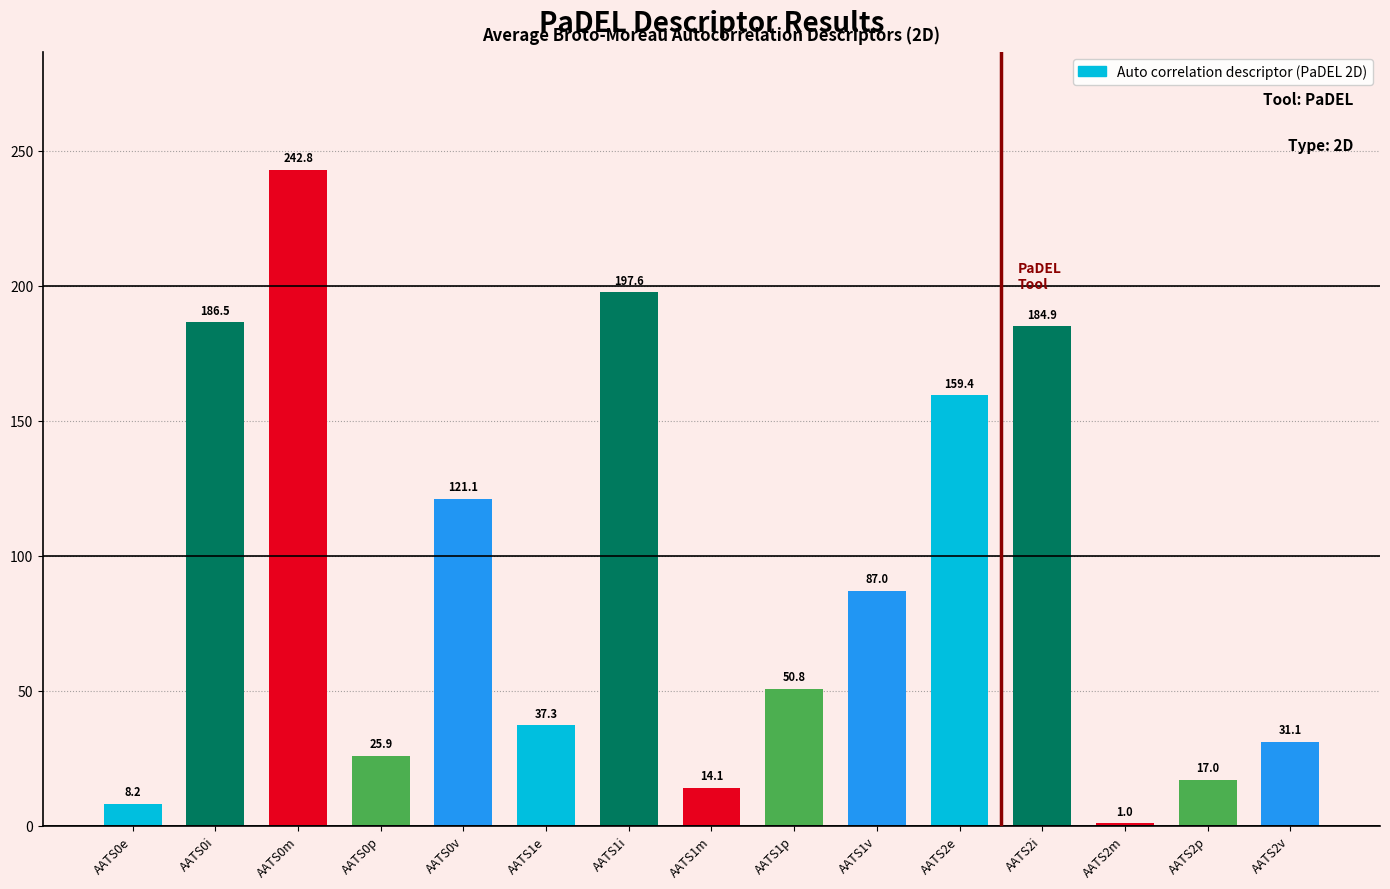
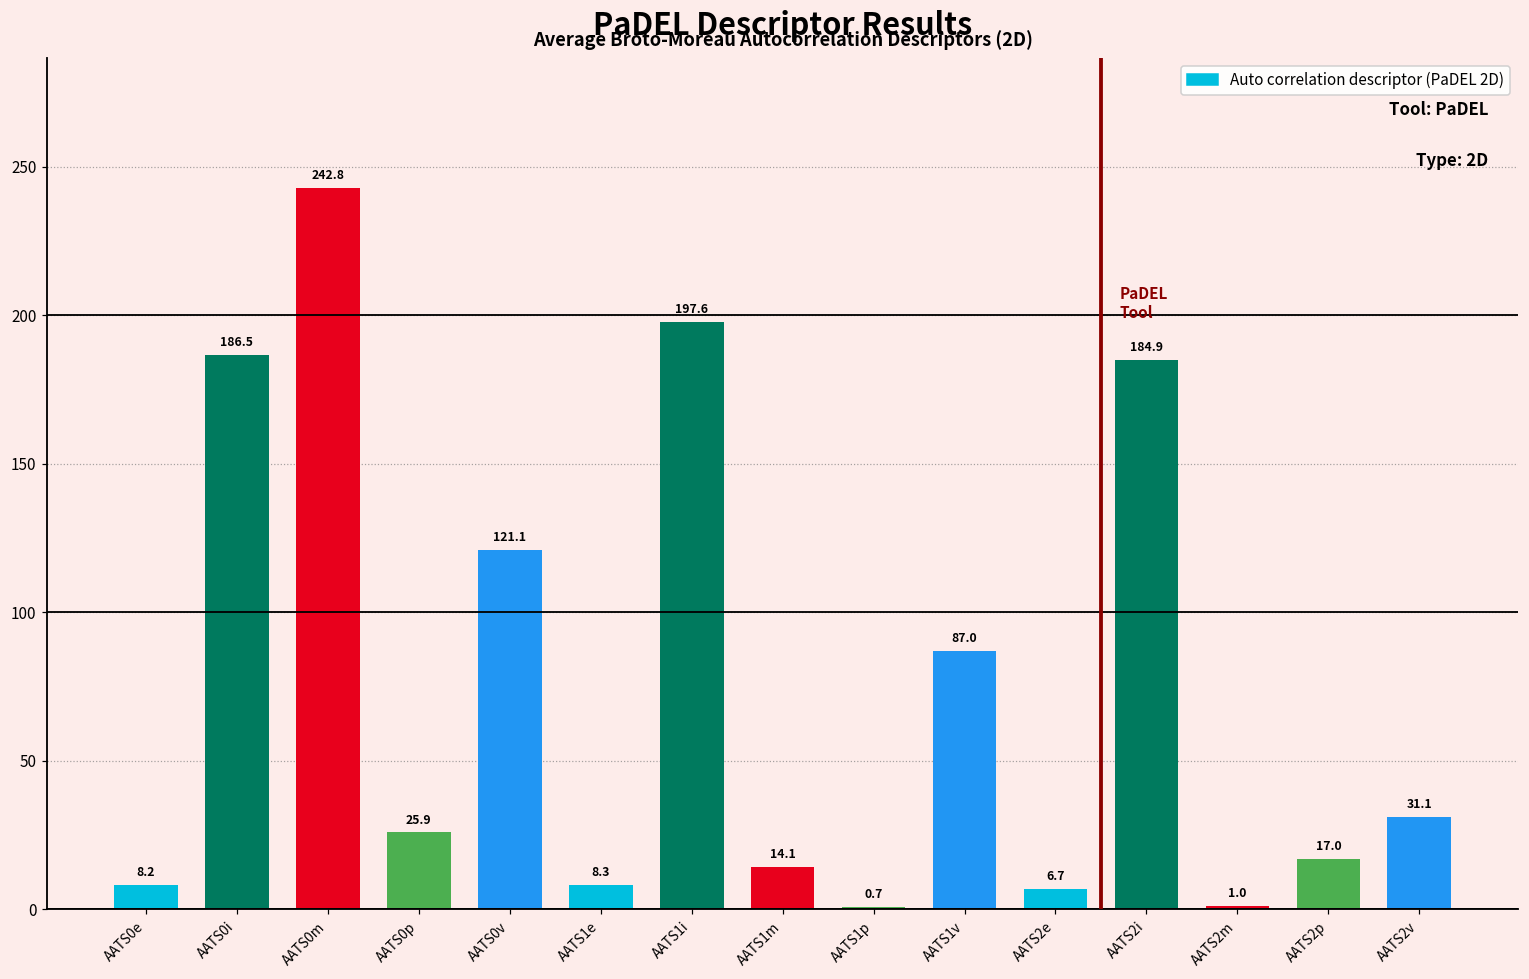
AATS1e: 37.3 -> 8.3
AATS1p: 50.8 -> 0.7
AATS2e: 159.4 -> 6.7
